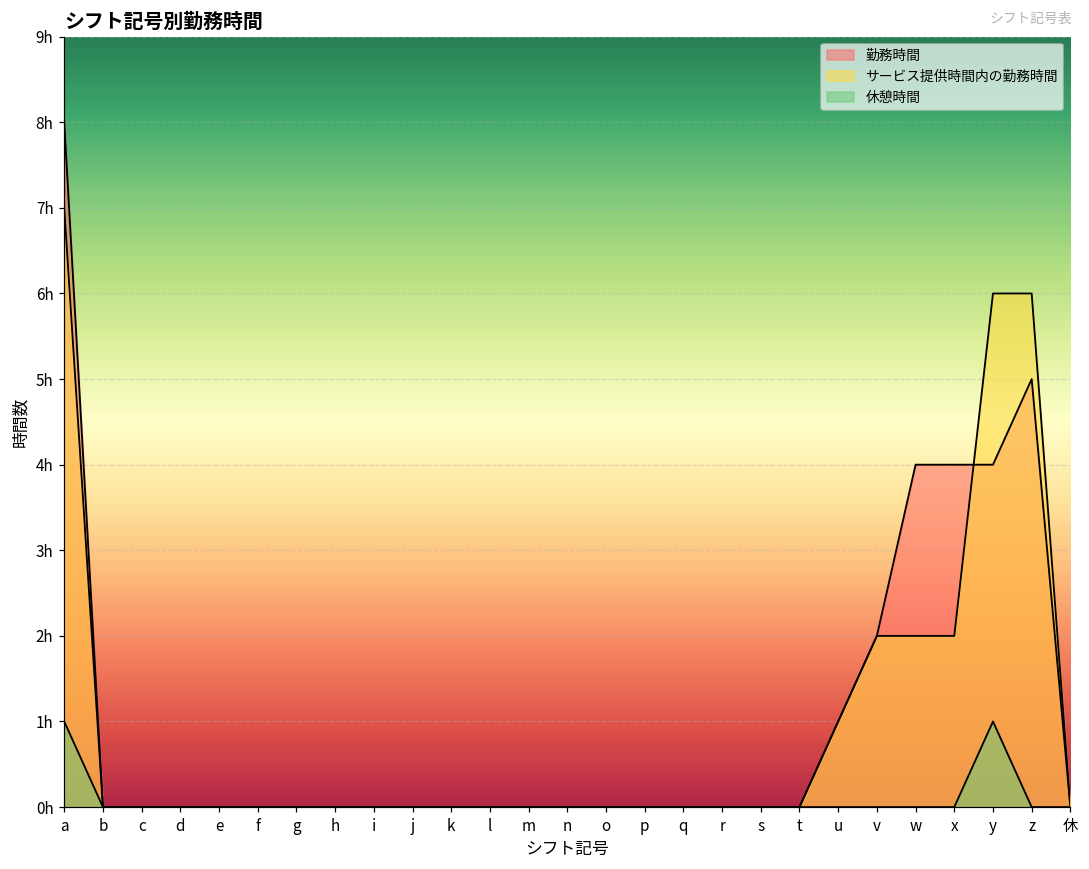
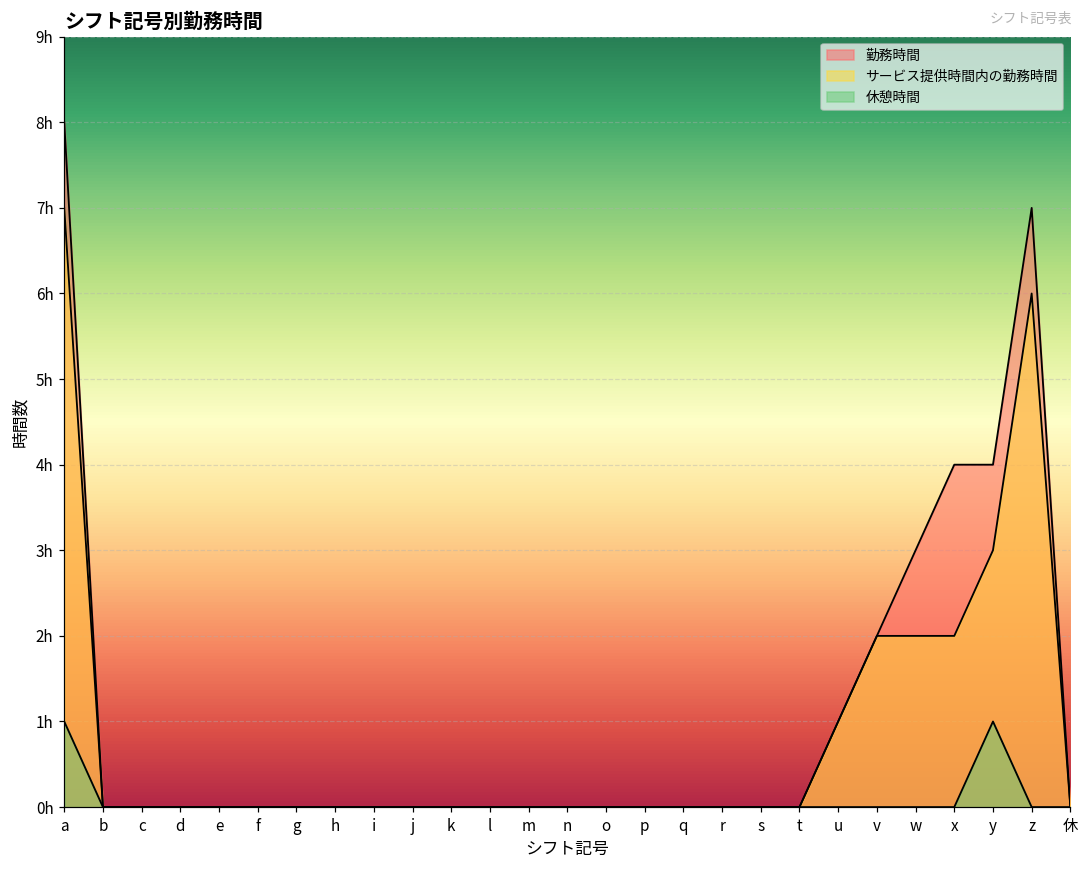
勤務時間, w: 4h -> 3h
サービス提供時間内の勤務時間, y: 6h -> 3h
勤務時間, z: 5h -> 7h
